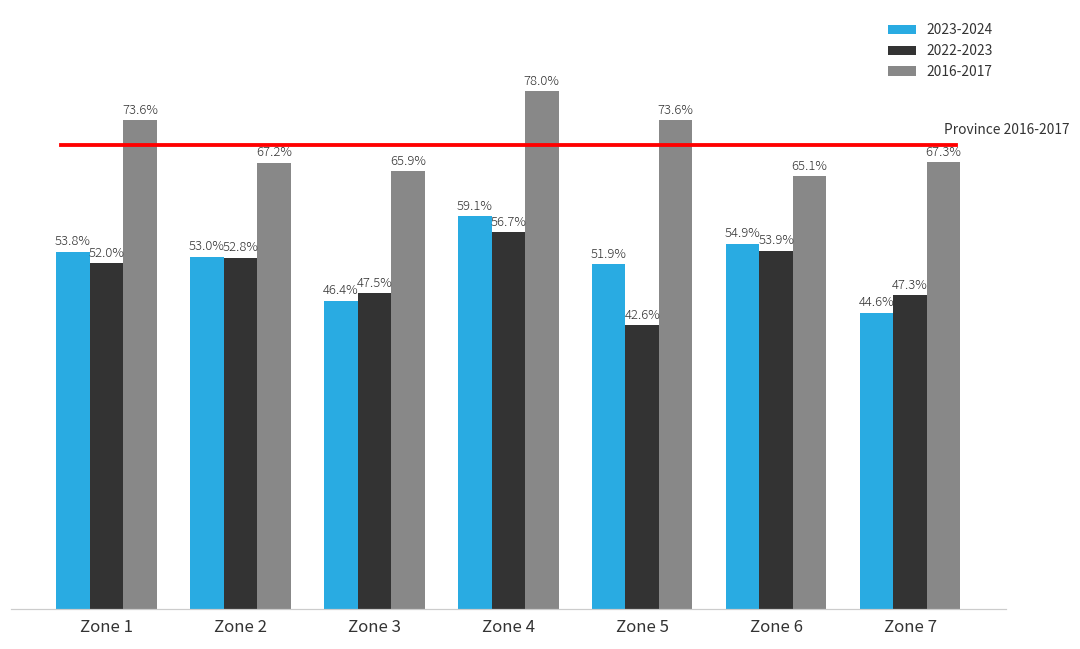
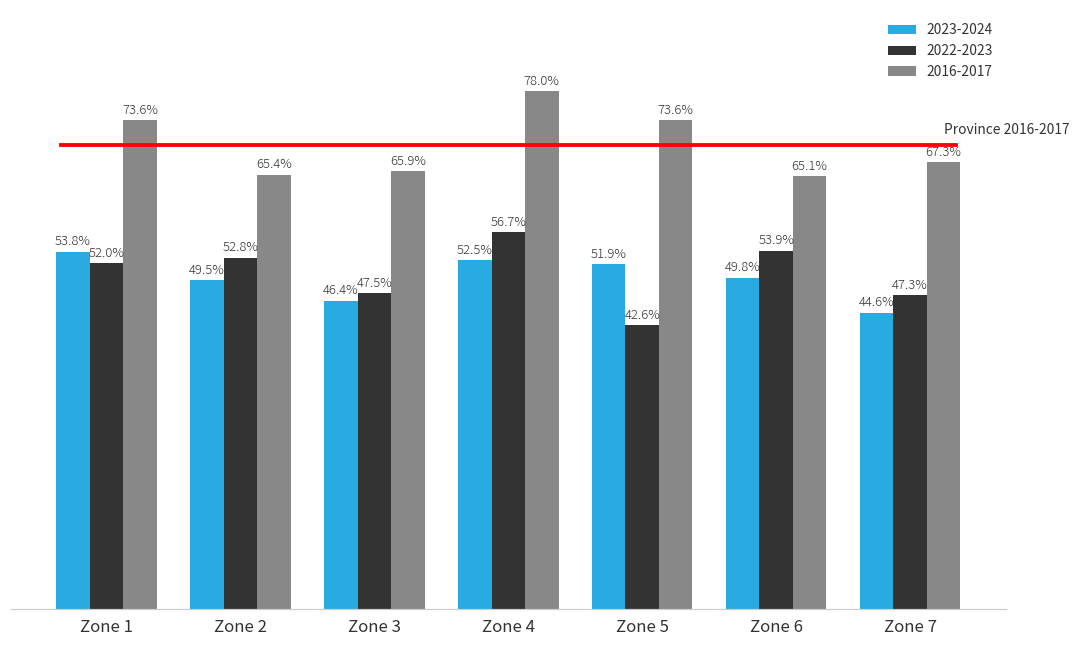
2023-2024, Zone 2: 53.0% -> 49.5%
2016-2017, Zone 2: 67.2% -> 65.4%
2023-2024, Zone 4: 59.1% -> 52.5%
2023-2024, Zone 6: 54.9% -> 49.8%
